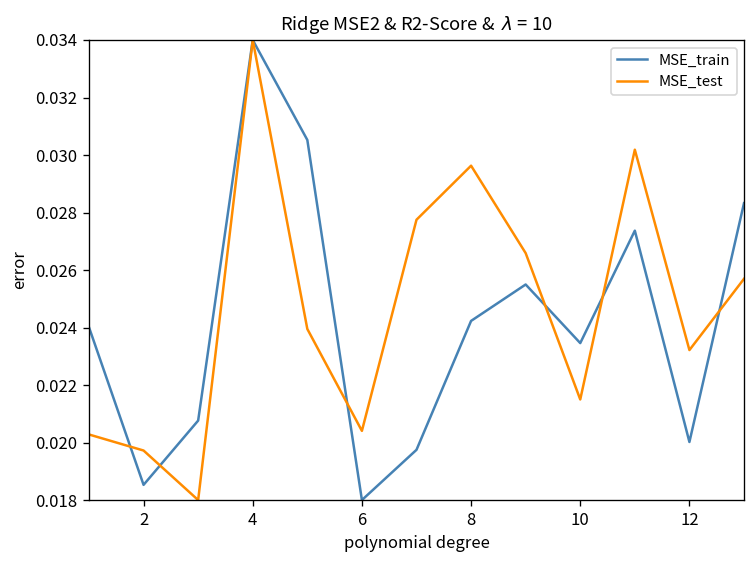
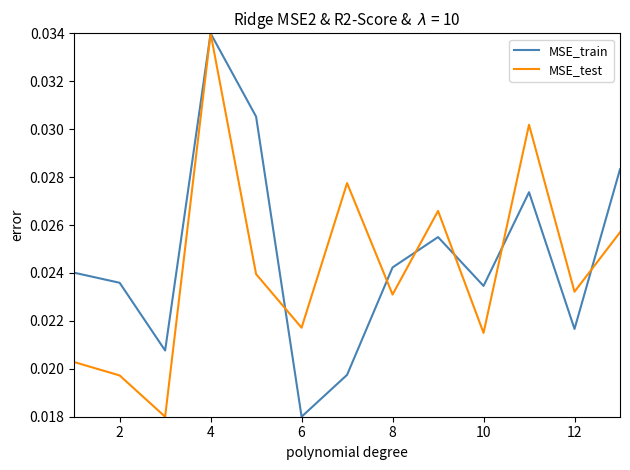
MSE_train, 2: 0.0185 -> 0.0236
MSE_test, 6: 0.0204 -> 0.0217
MSE_test, 8: 0.0296 -> 0.0231
MSE_train, 12: 0.0200 -> 0.0217
